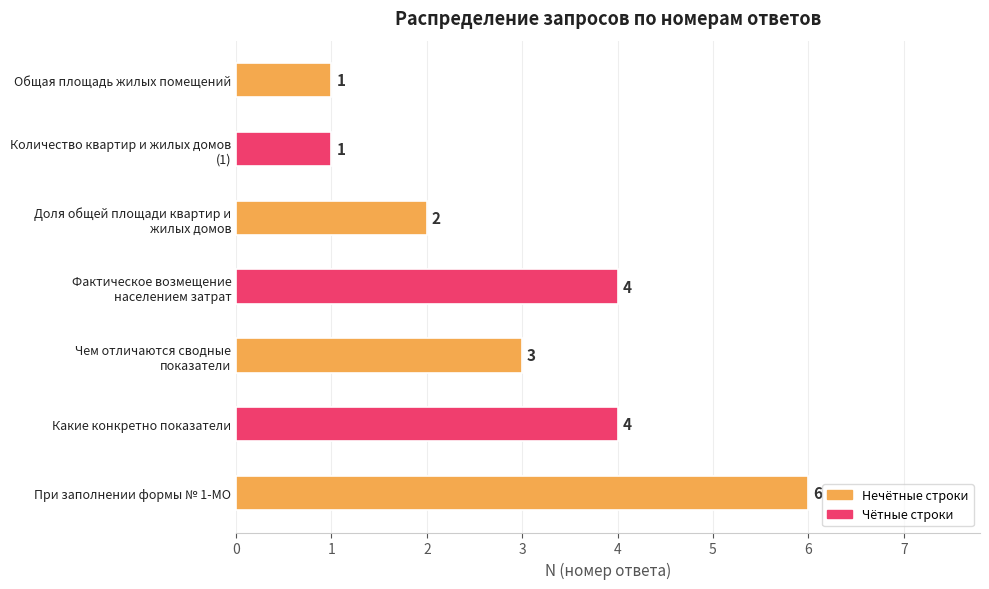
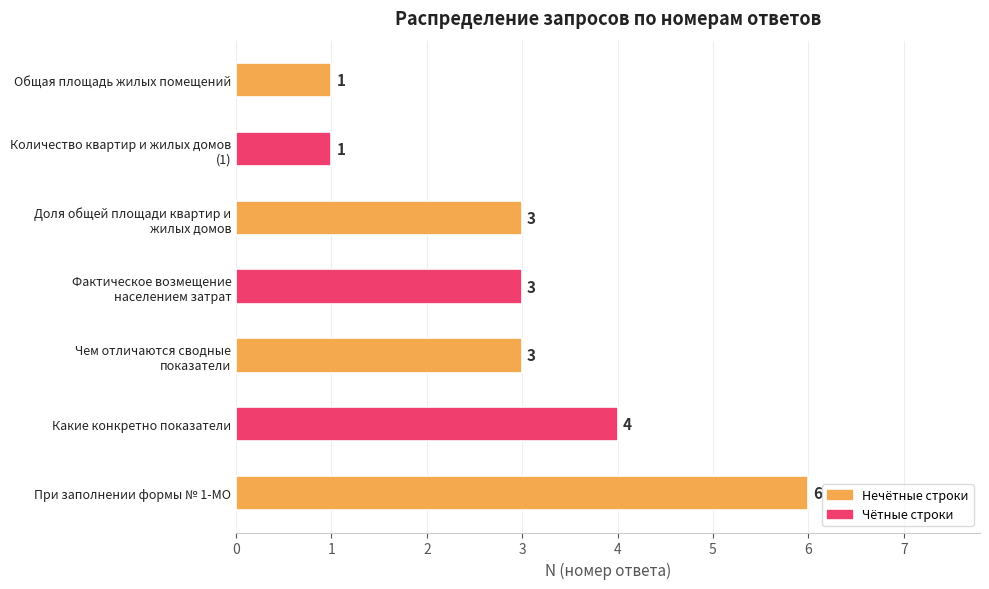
Доля общей площади квартир и жилых домов: 2 -> 3
Фактическое возмещение населением затрат: 4 -> 3
